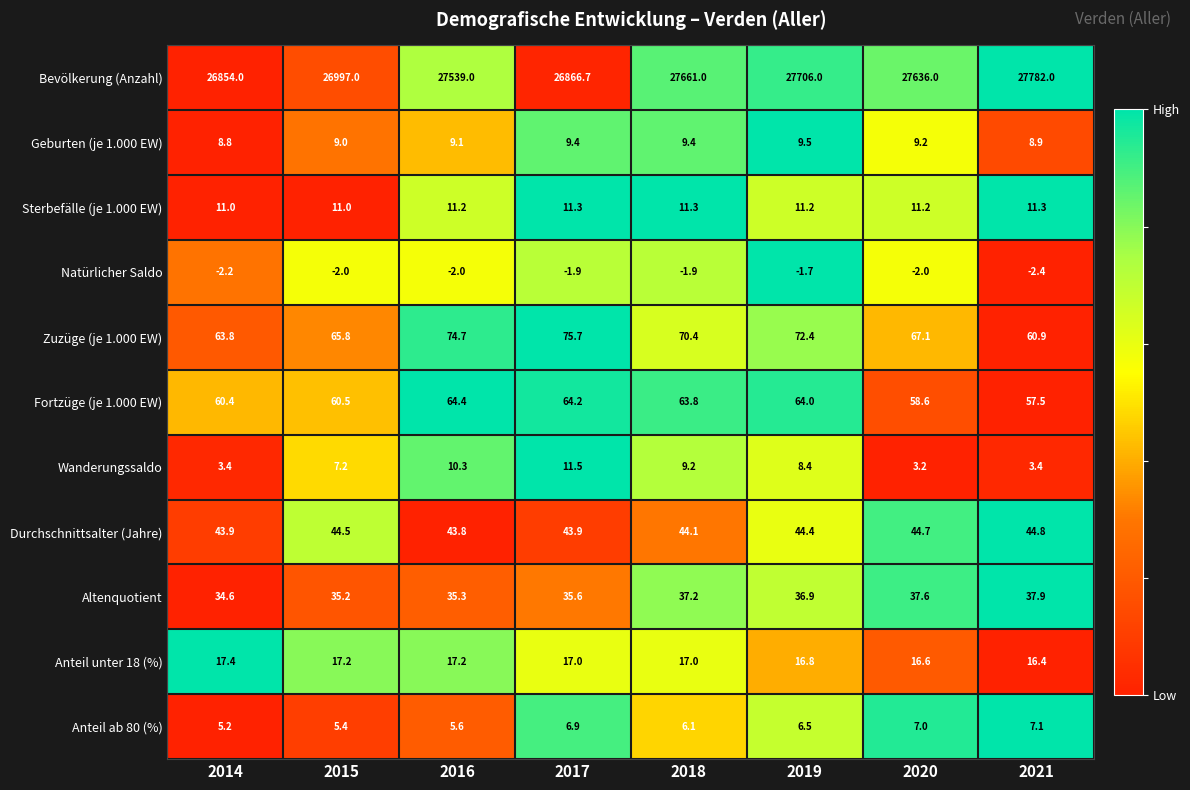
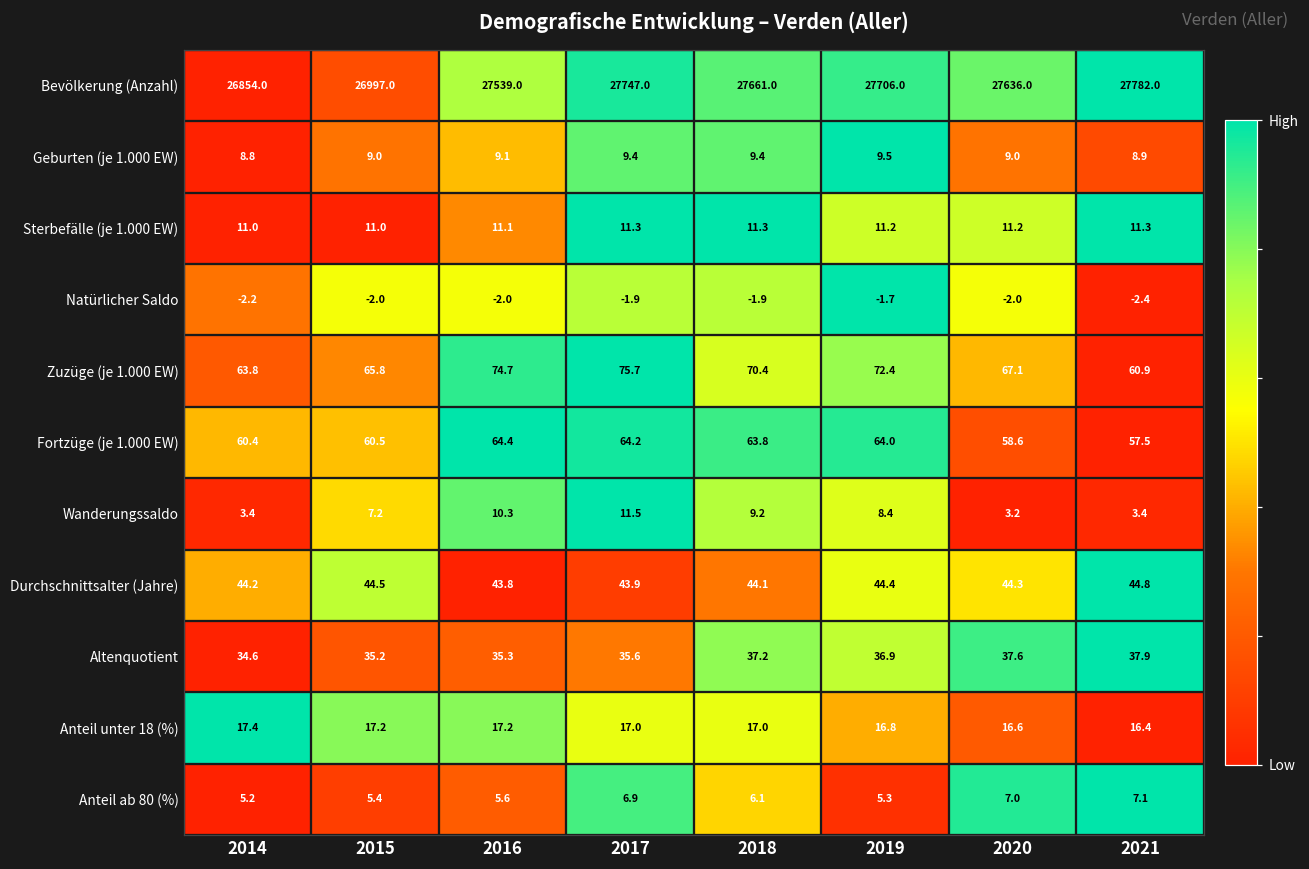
Bevölkerung (Anzahl), 2017: 26866.7 -> 27747.0
Geburten (je 1.000 EW), 2020: 9.2 -> 9.0
Sterbefälle (je 1.000 EW), 2016: 11.2 -> 11.1
Durchschnittsalter (Jahre), 2014: 43.9 -> 44.2
Durchschnittsalter (Jahre), 2020: 44.7 -> 44.3
Anteil ab 80 (%), 2019: 6.5 -> 5.3
